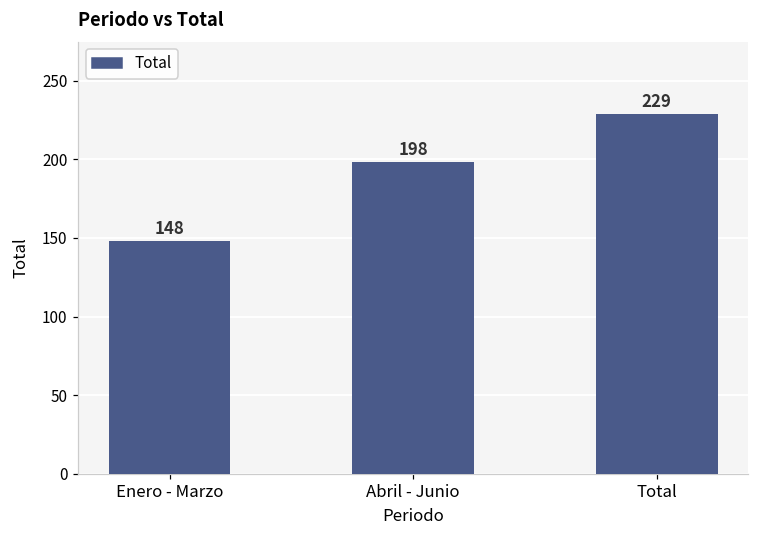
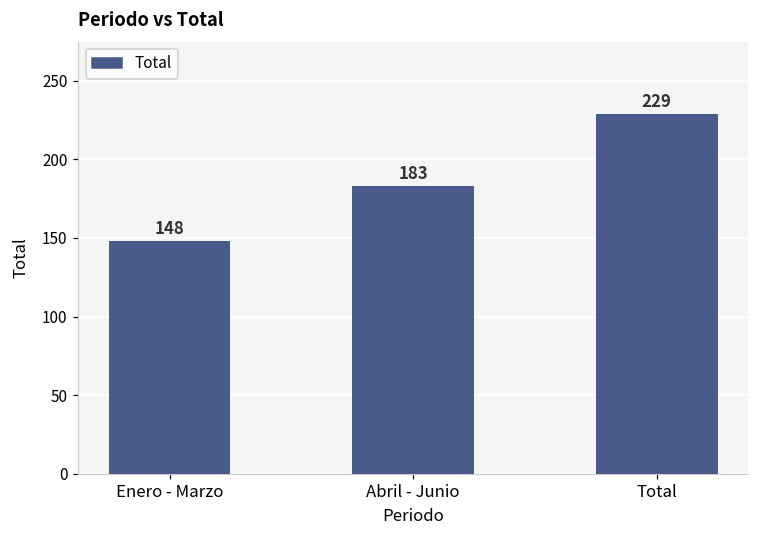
Abril - Junio: 198 -> 183
